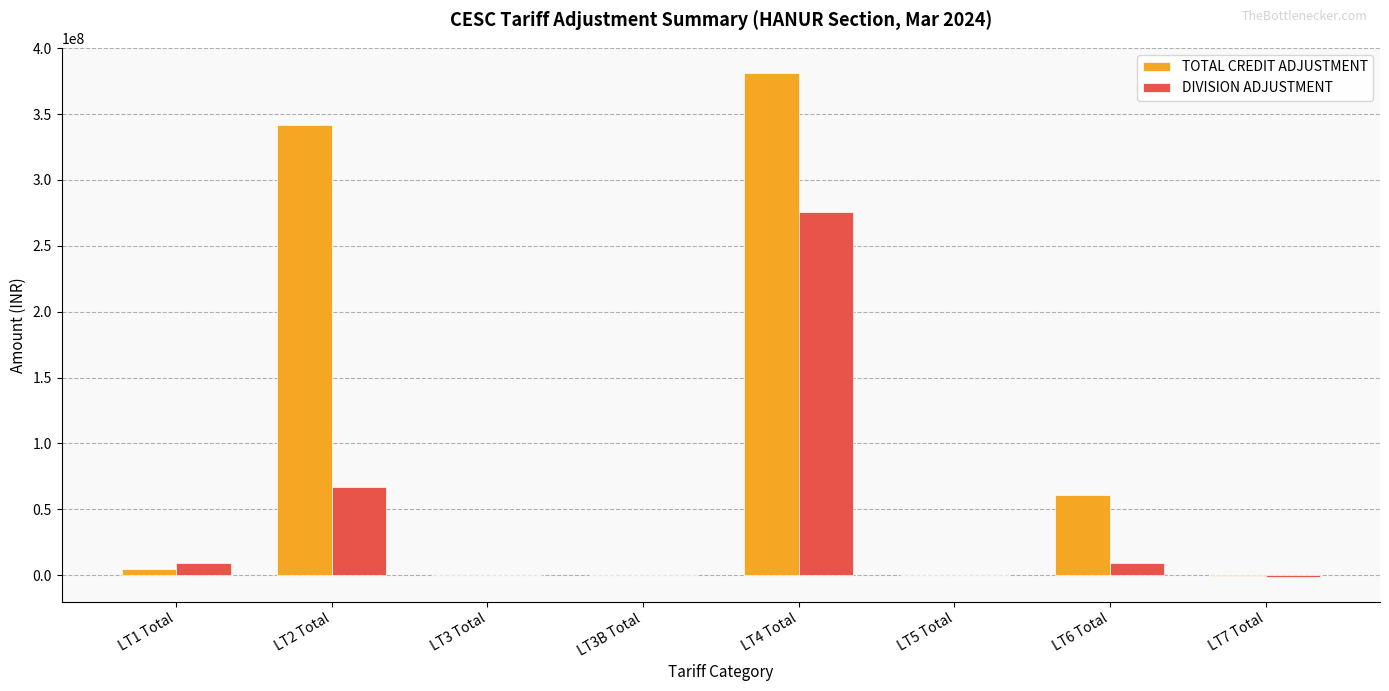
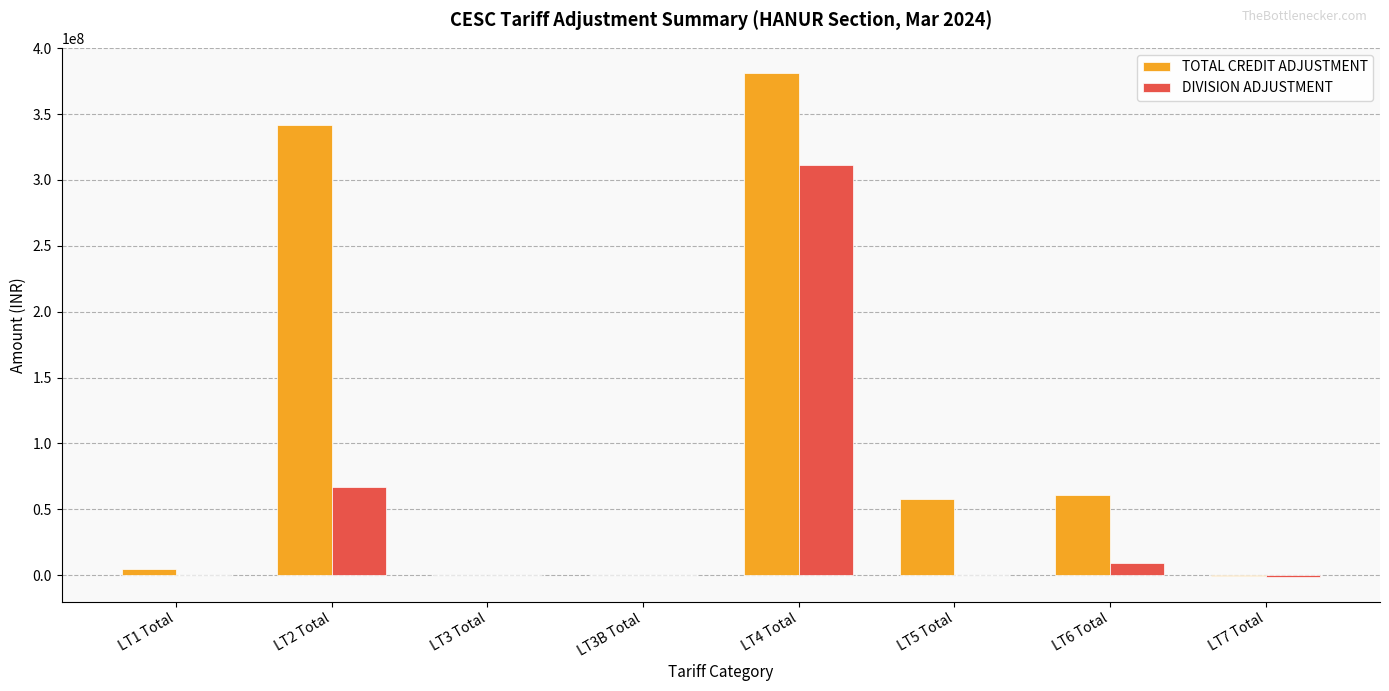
DIVISION ADJUSTMENT, LT1 Total: 9000000 -> 0
DIVISION ADJUSTMENT, LT4 Total: 276000000 -> 311000000
TOTAL CREDIT ADJUSTMENT, LT5 Total: 0 -> 58000000
